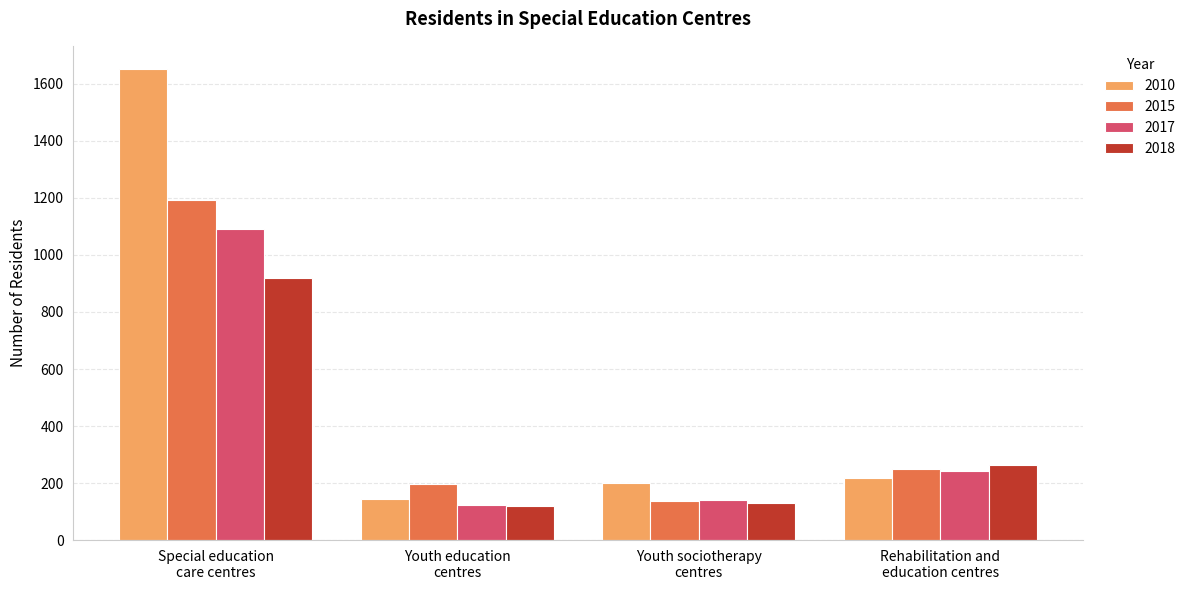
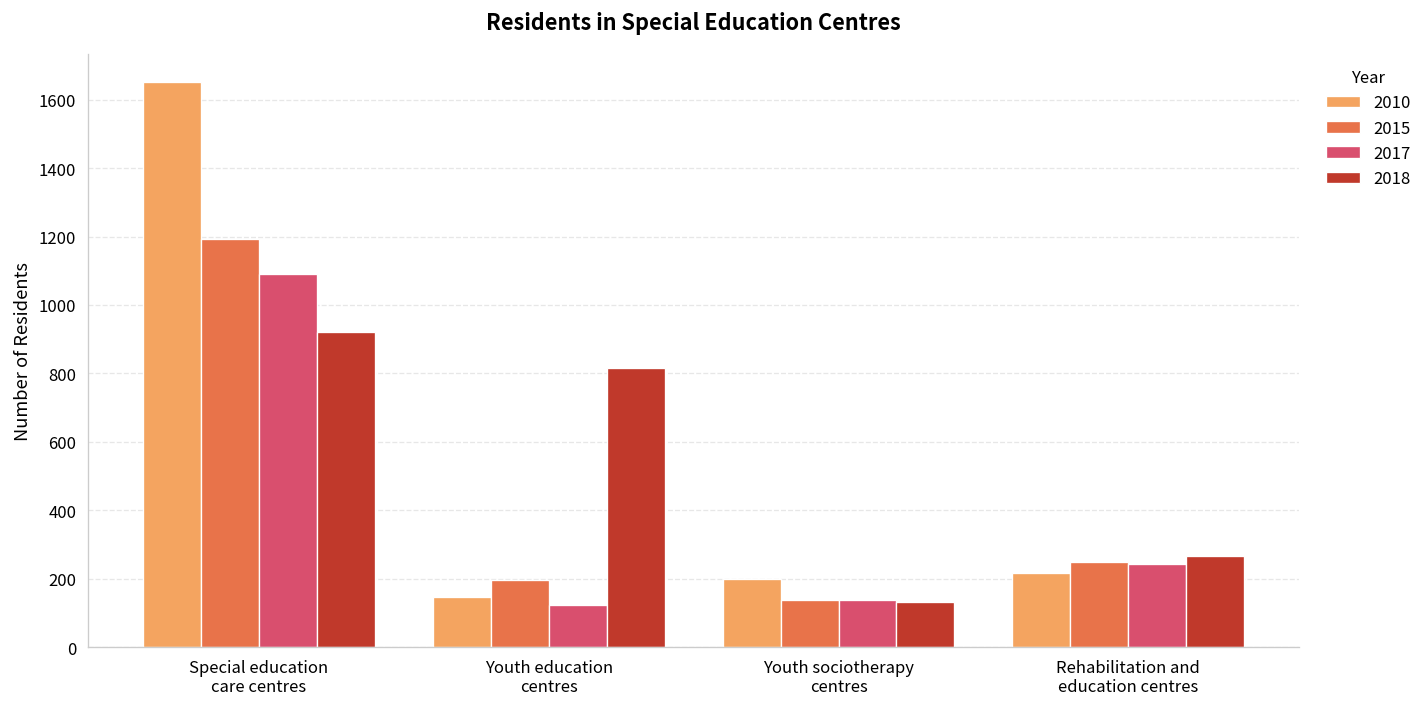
2018, Youth education centres: 120 -> 820
